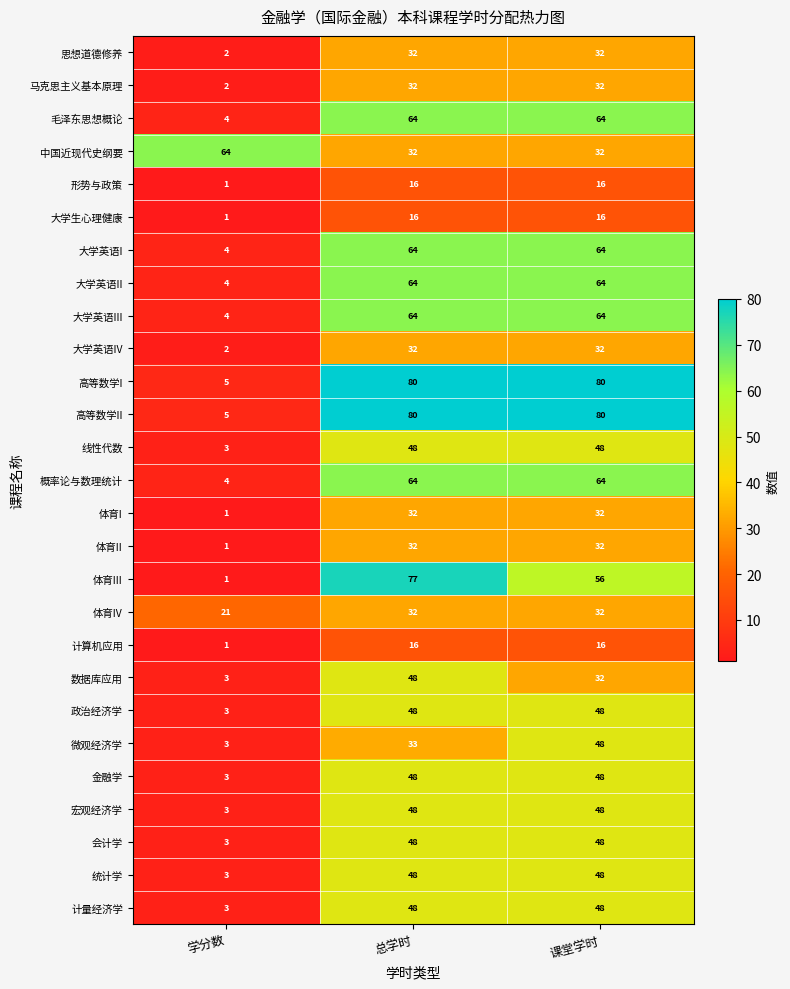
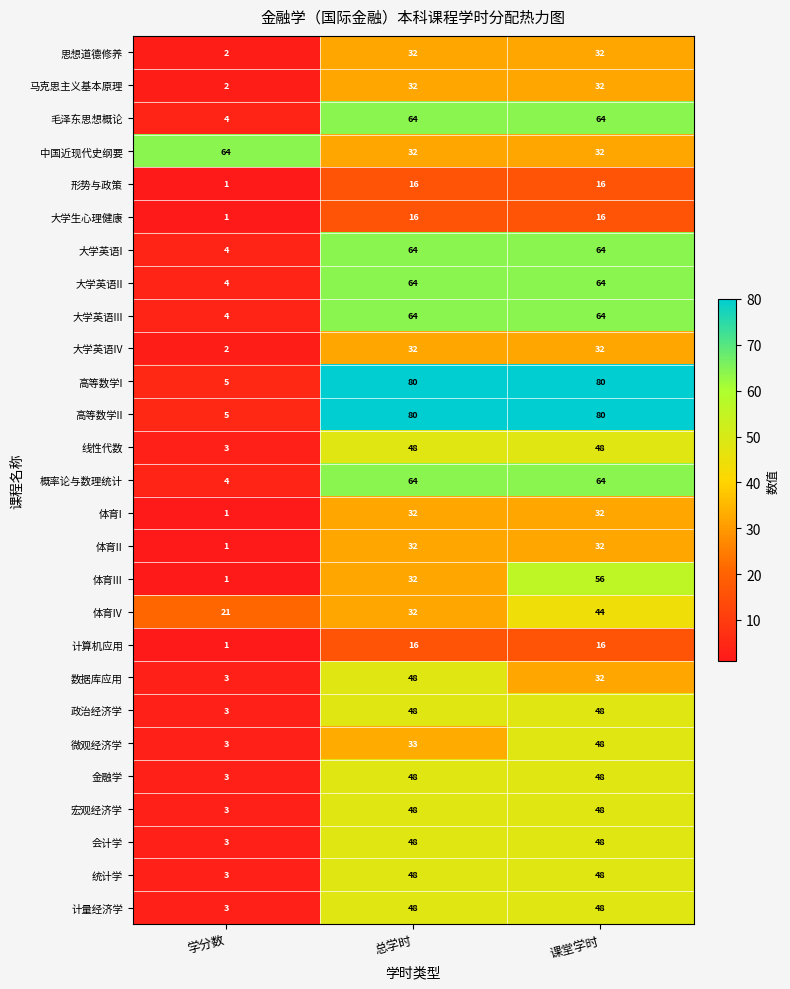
体育III, 总学时: 77 -> 32
体育IV, 课堂学时: 32 -> 44
